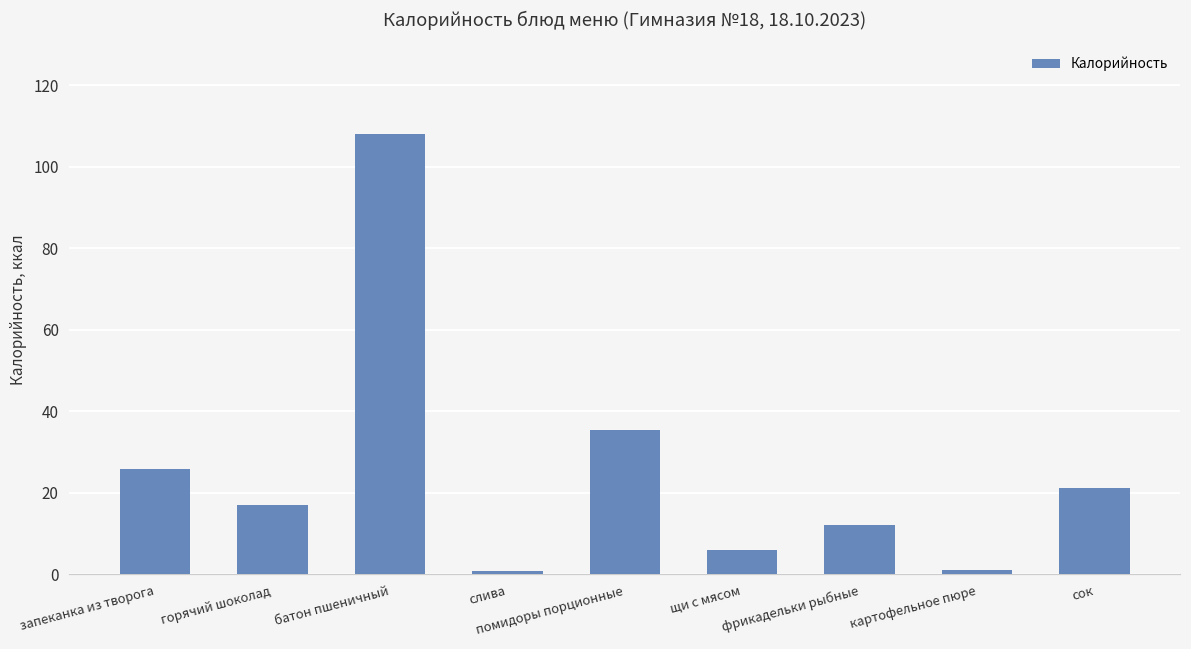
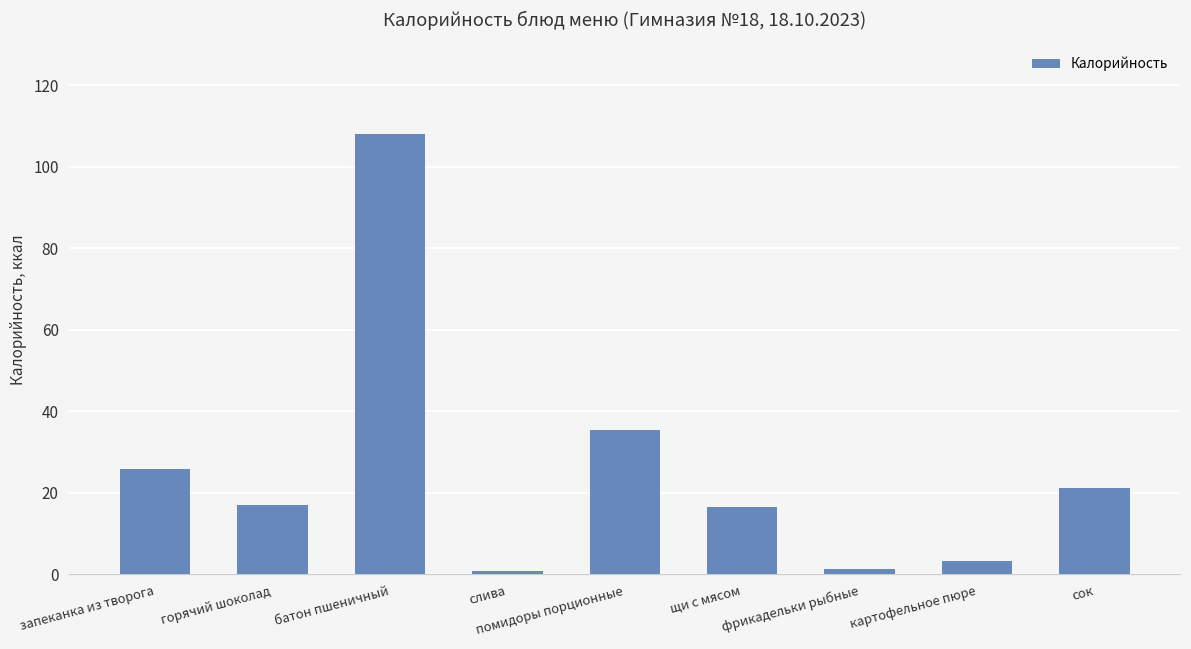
щи с мясом: 6 -> 16
фрикадельки рыбные: 12 -> 1
картофельное пюре: 1 -> 3
